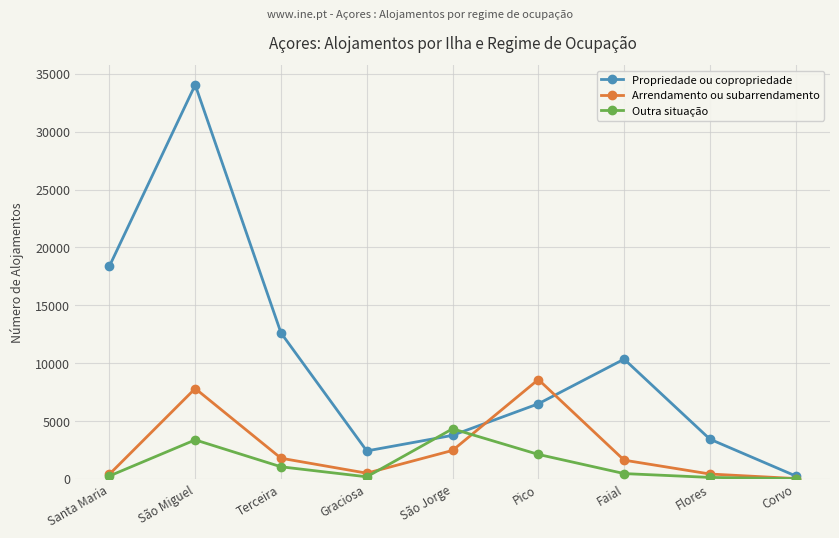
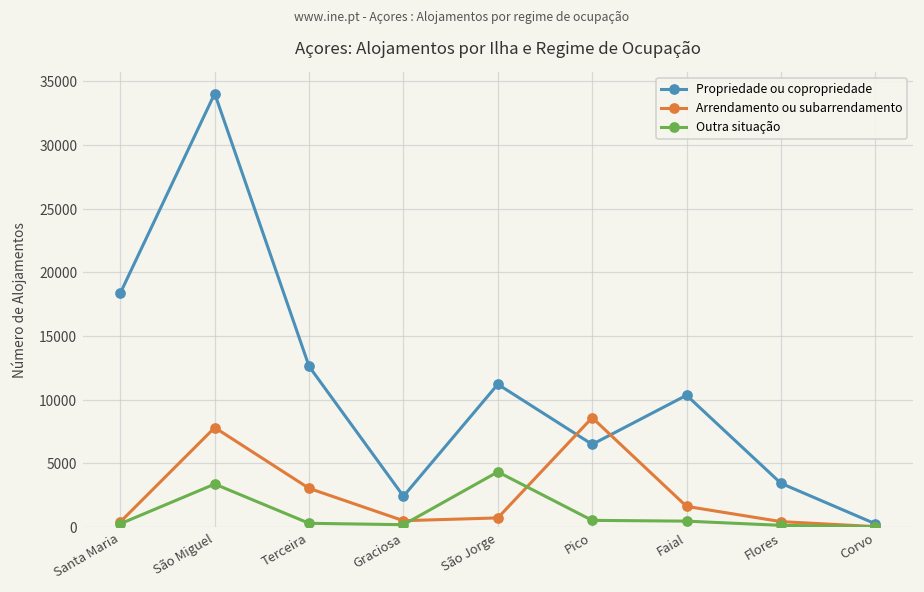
Arrendamento ou subarrendamento, Terceira: 1800 -> 3000
Outra situação, Terceira: 1000 -> 300
Propriedade ou copropriedade, São Jorge: 3800 -> 11200
Arrendamento ou subarrendamento, São Jorge: 2500 -> 700
Outra situação, Pico: 2100 -> 500
